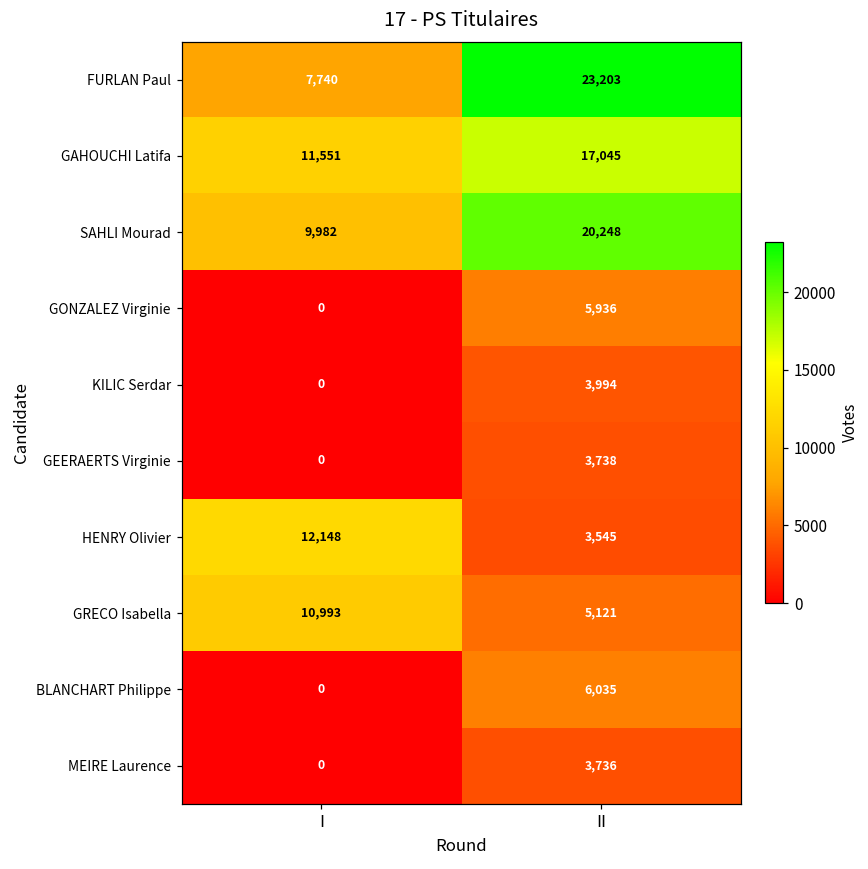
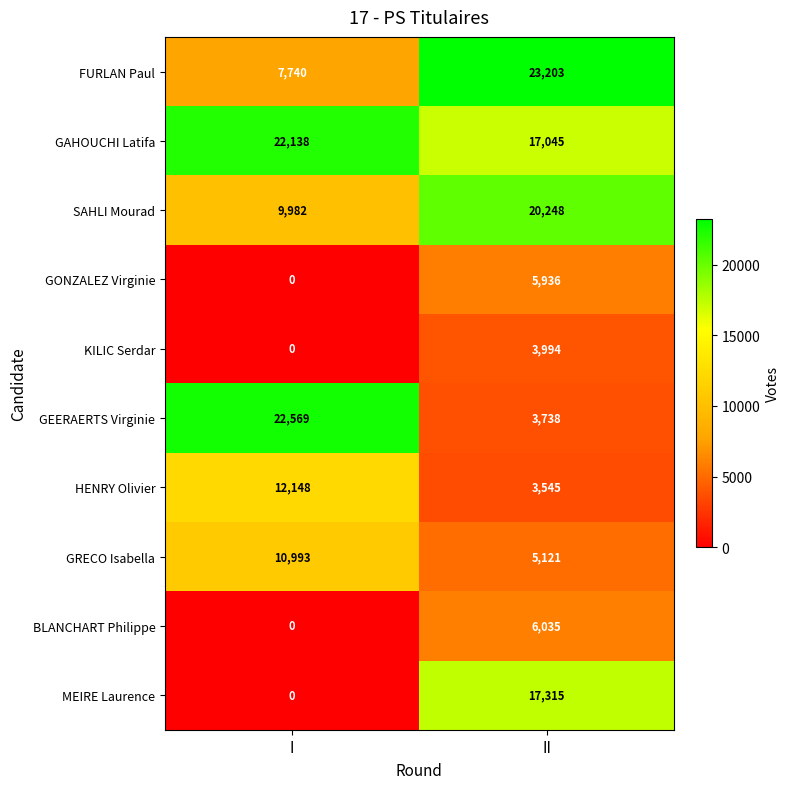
GAHOUCHI Latifa, I: 11,551 -> 22,138
GEERAERTS Virginie, I: 0 -> 22,569
MEIRE Laurence, II: 3,736 -> 17,315
